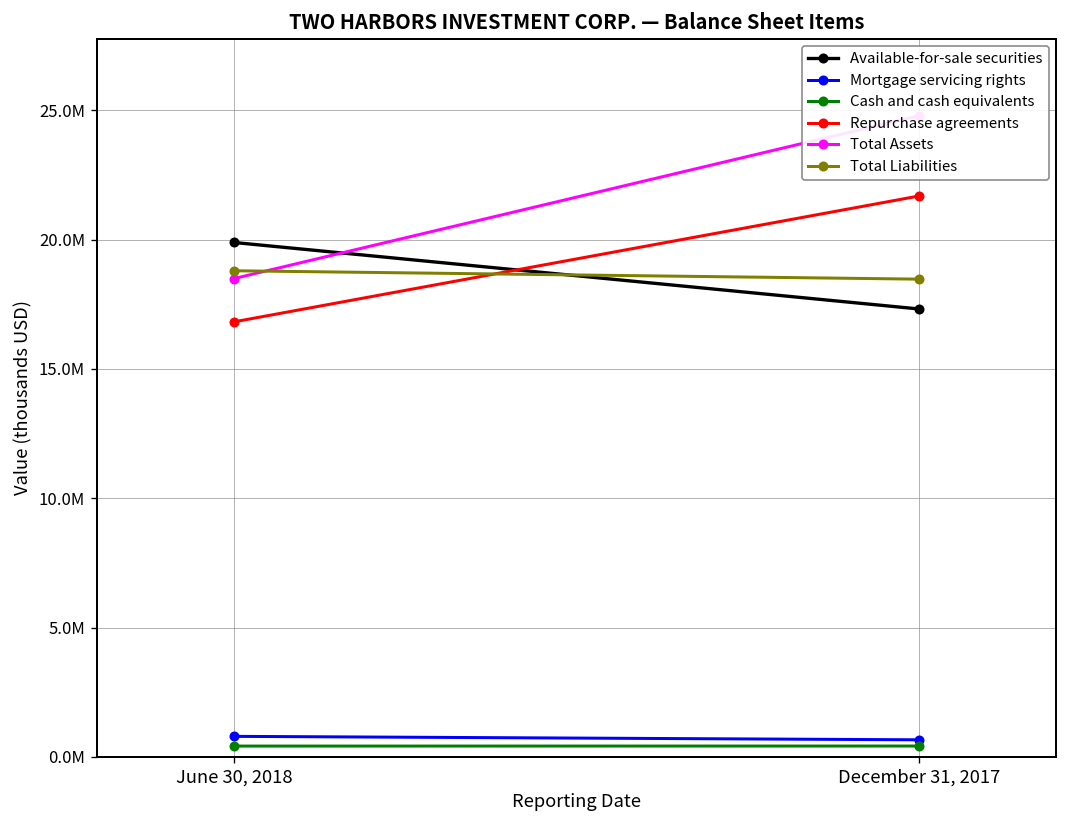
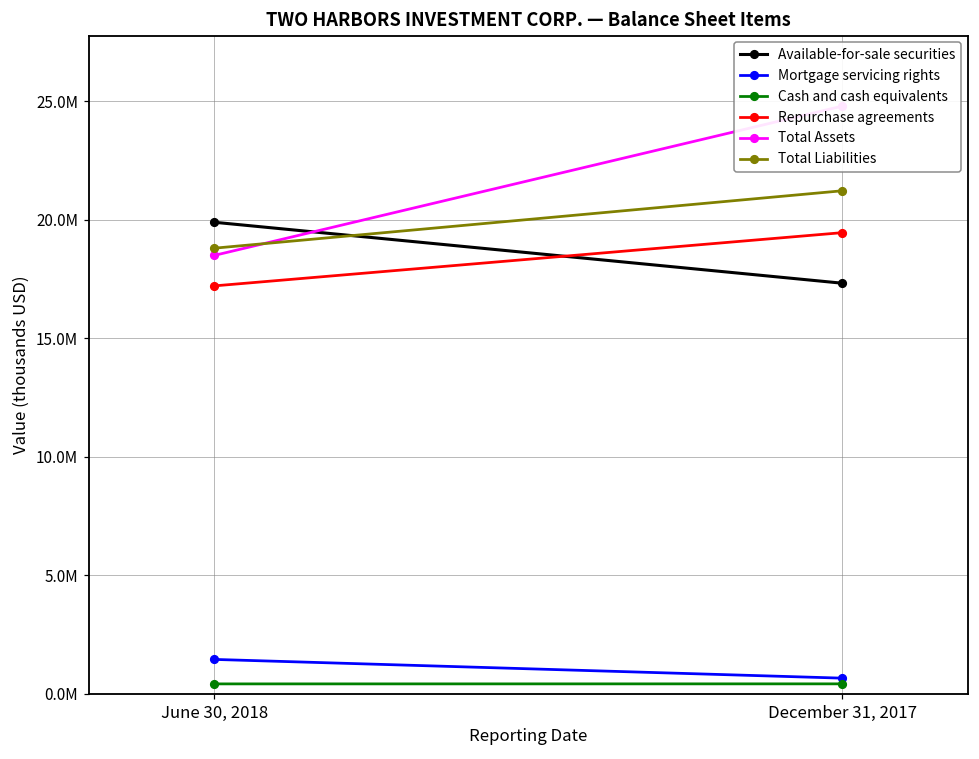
Mortgage servicing rights, June 30, 2018: 800000 -> 1500000
Repurchase agreements, June 30, 2018: 16800000 -> 17200000
Repurchase agreements, December 31, 2017: 21700000 -> 19500000
Total Liabilities, December 31, 2017: 18500000 -> 21200000
